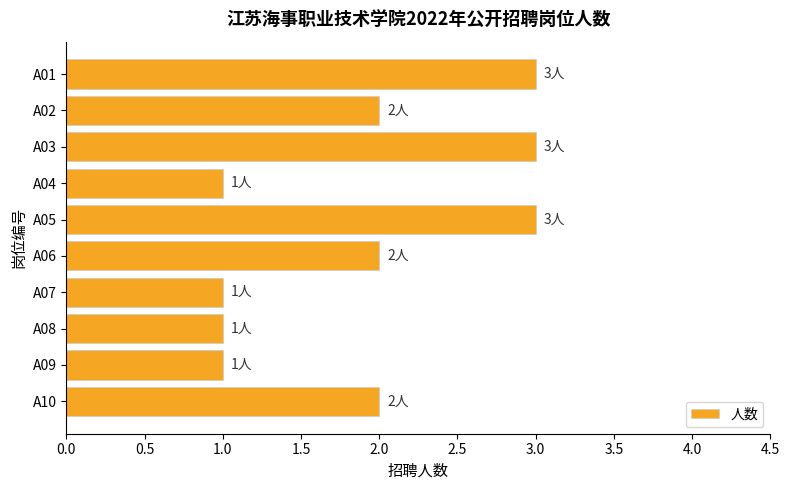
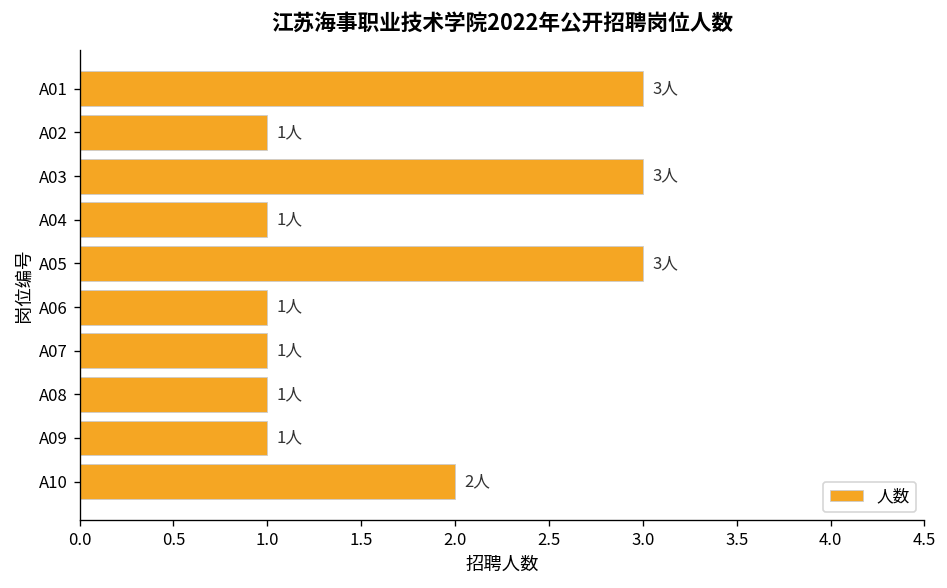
A02: 2人 -> 1人
A06: 2人 -> 1人
